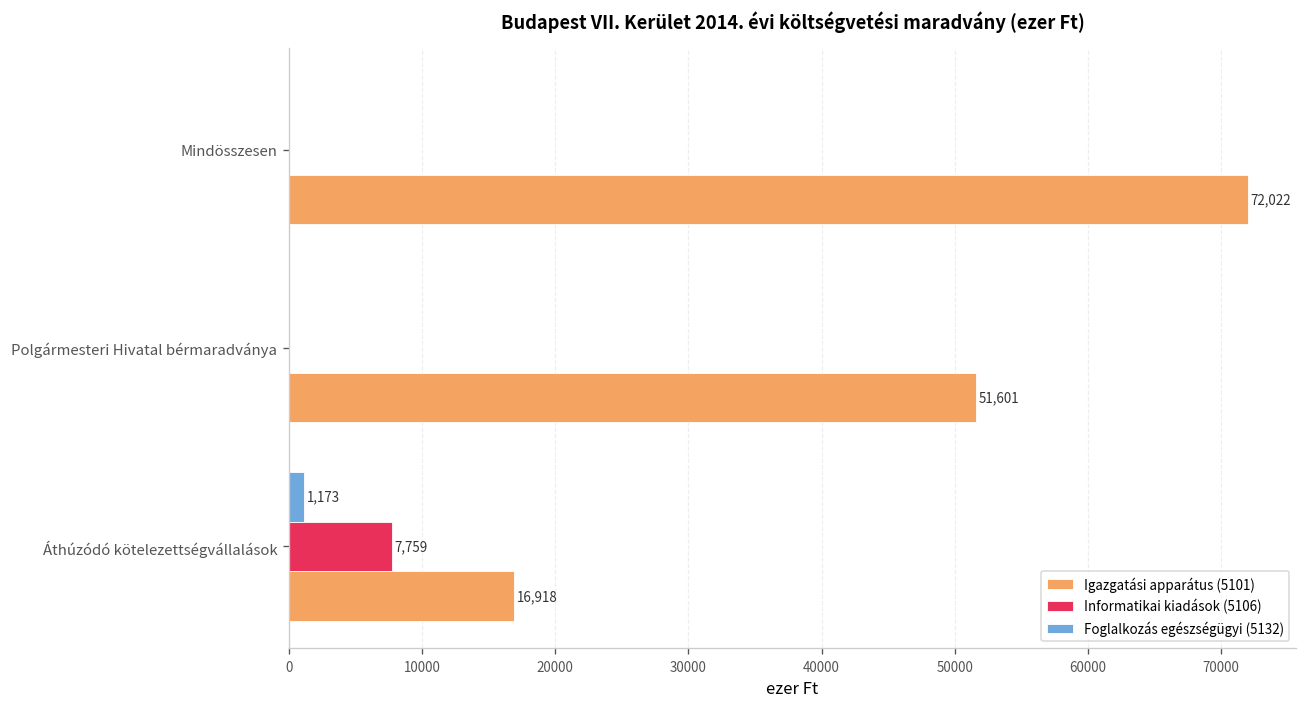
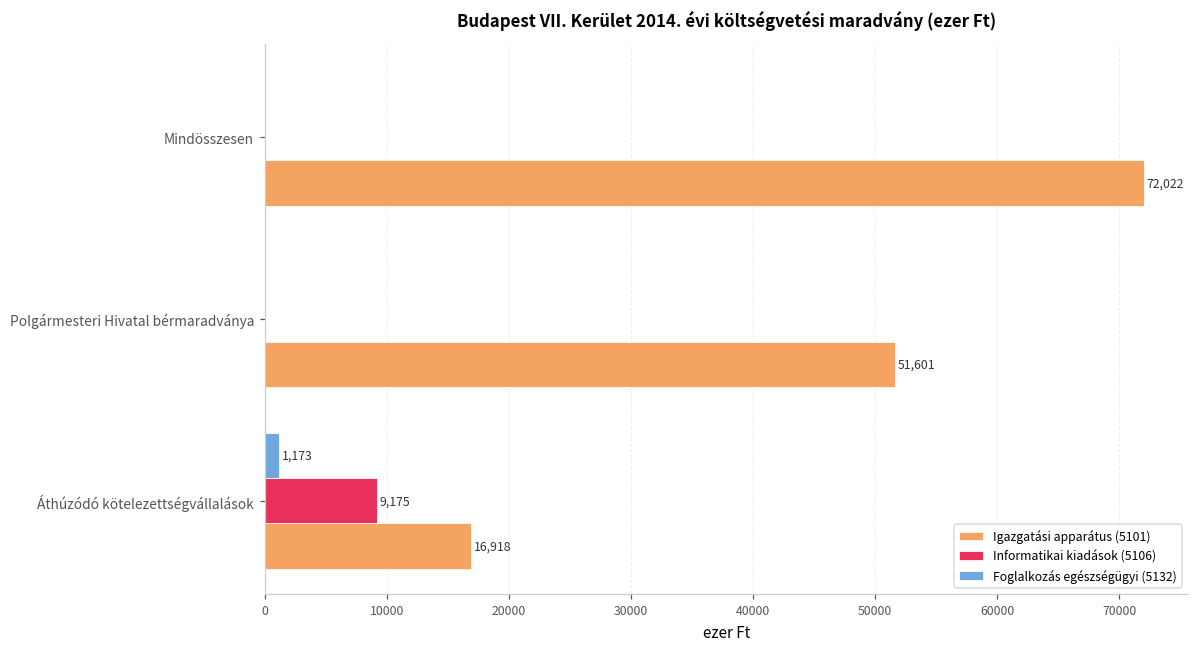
Informatikai kiadások (5106), Áthúzódó kötelezettségvállalások: 7,759 -> 9,175
